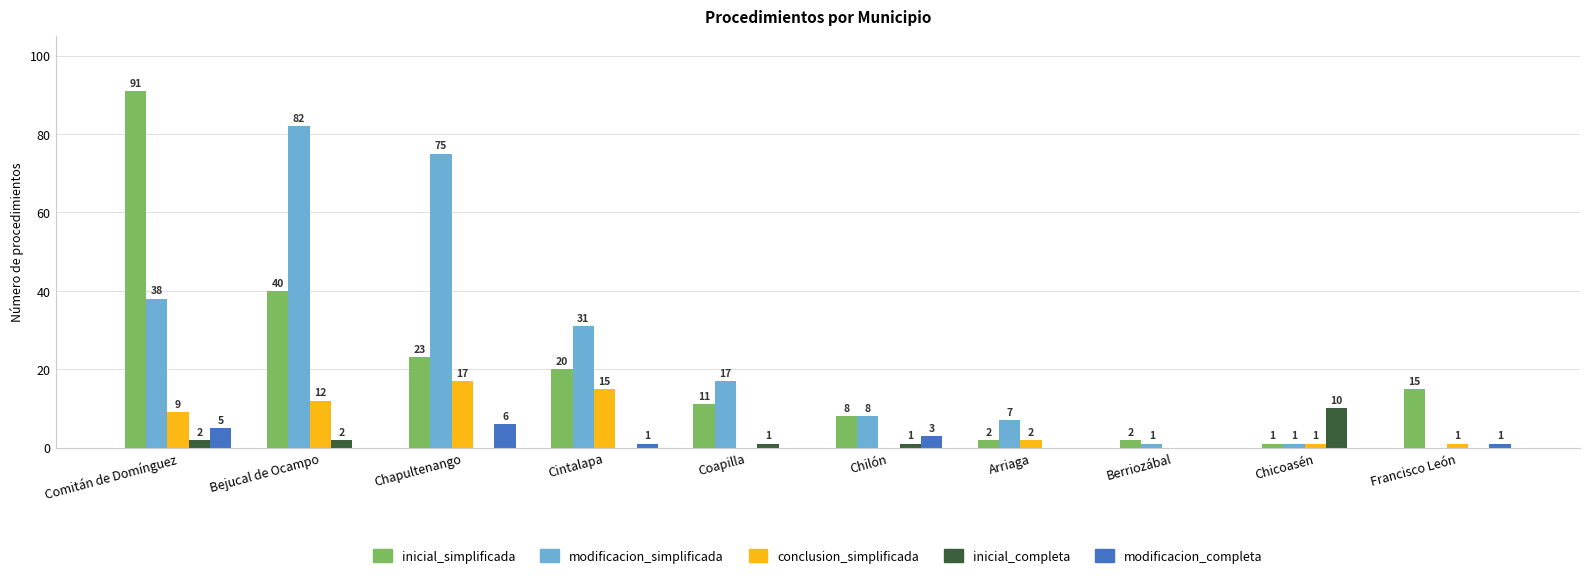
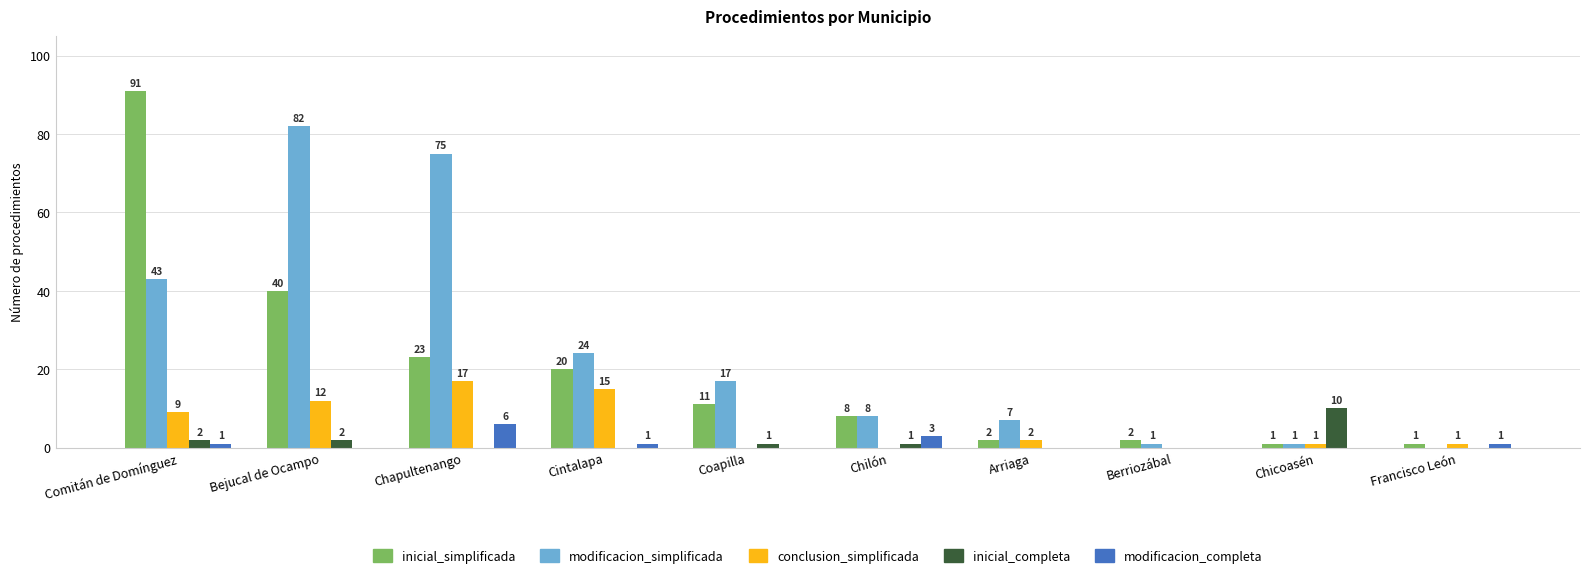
modificacion_simplificada, Comitán de Domínguez: 38 -> 43
modificacion_completa, Comitán de Domínguez: 5 -> 1
modificacion_simplificada, Cintalapa: 31 -> 24
inicial_simplificada, Francisco León: 15 -> 1
